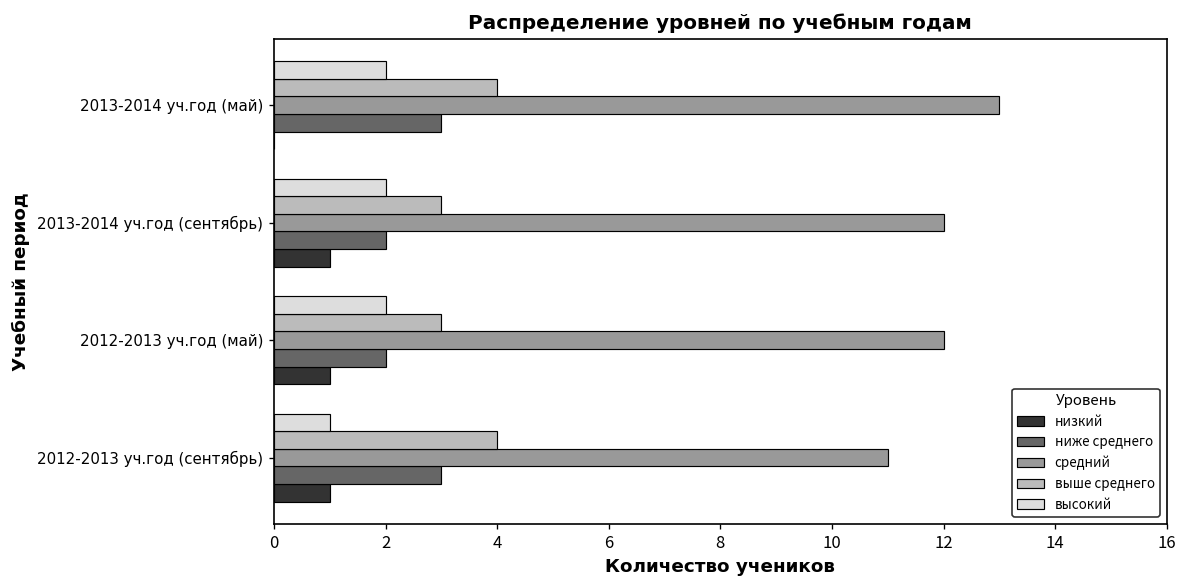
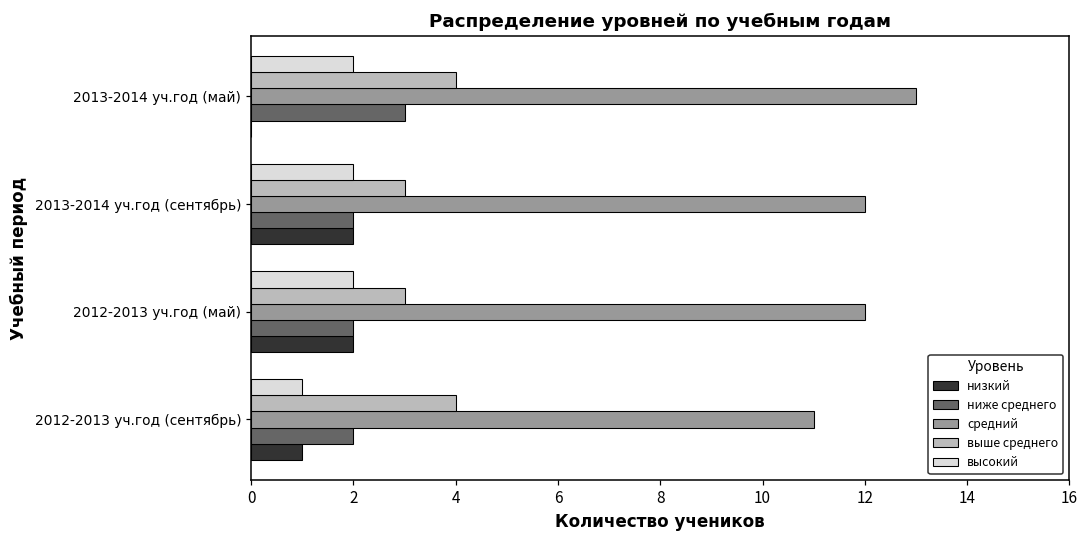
низкий, 2013-2014 уч.год (сентябрь): 1 -> 2
низкий, 2012-2013 уч.год (май): 1 -> 2
ниже среднего, 2012-2013 уч.год (сентябрь): 3 -> 2
